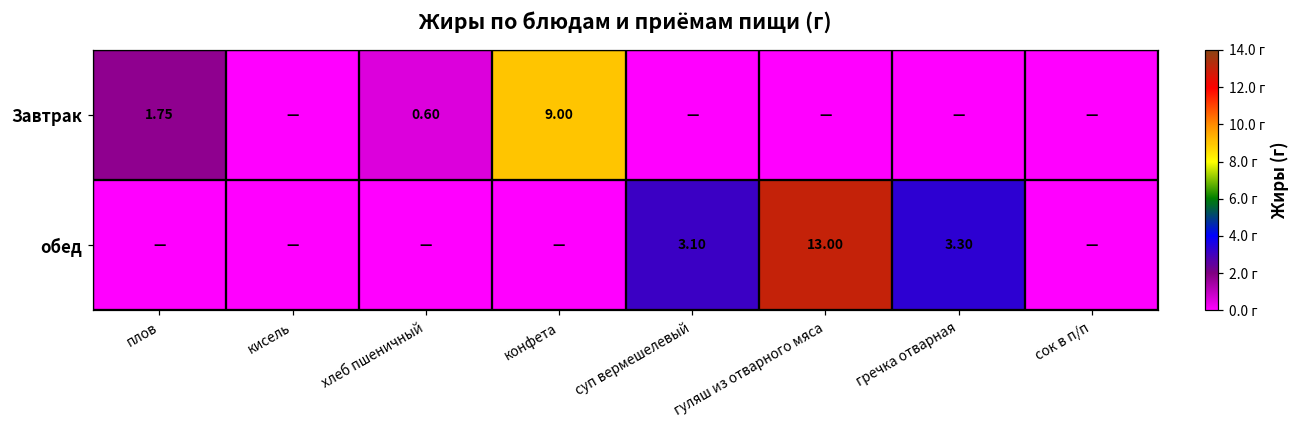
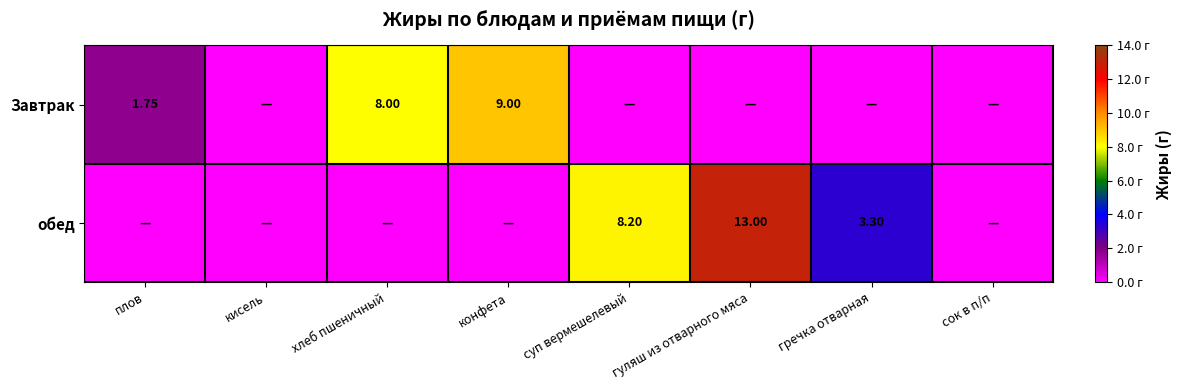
Завтрак, хлеб пшеничный: 0.60 -> 8.00
обед, суп вермешелевый: 3.10 -> 8.20
